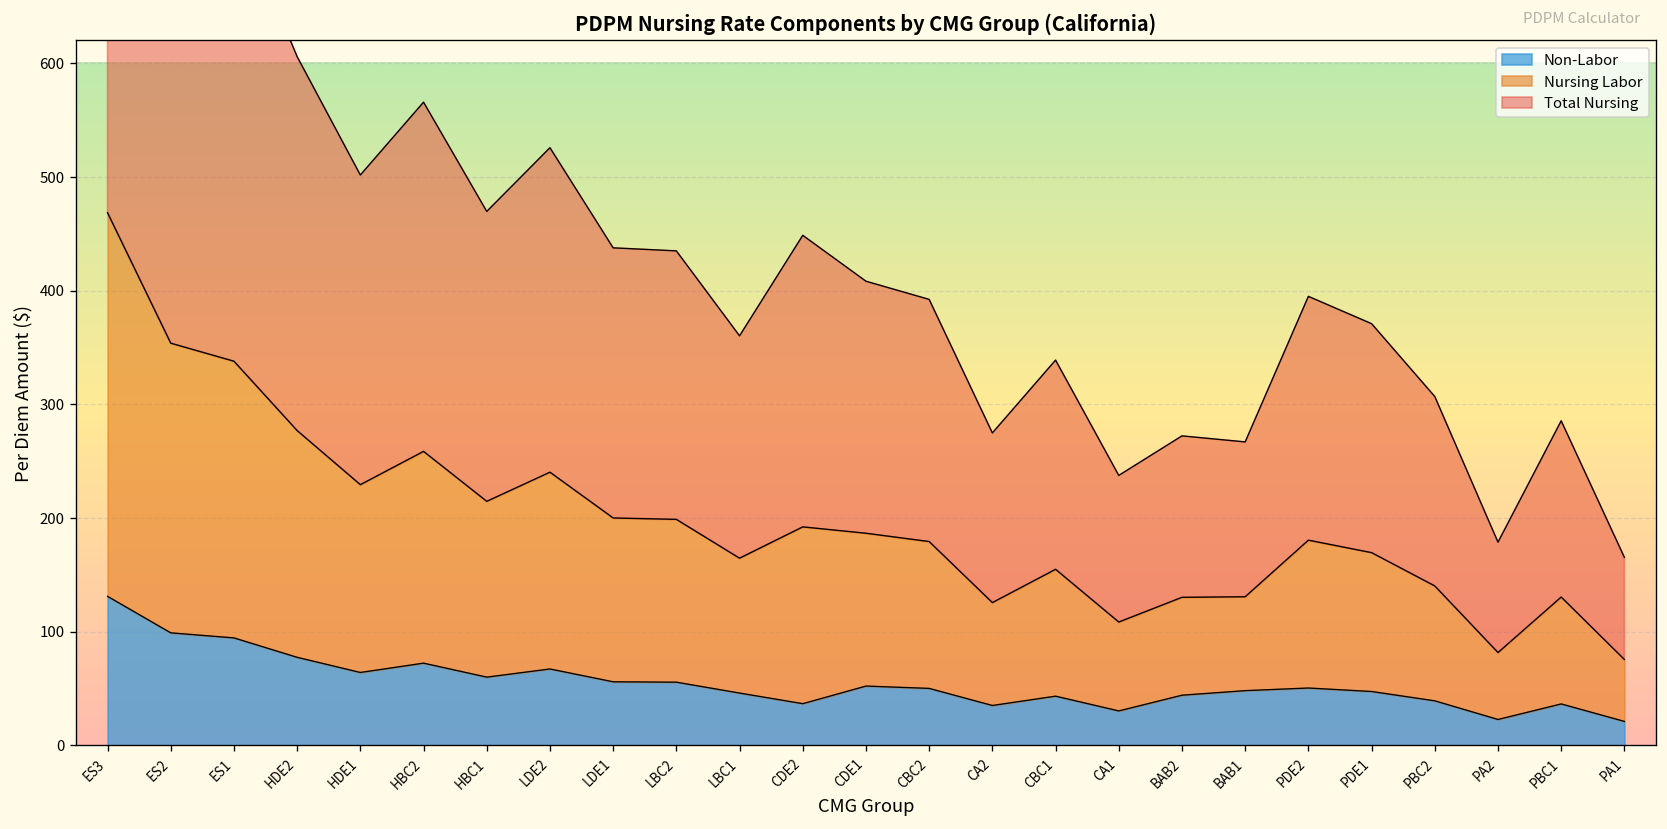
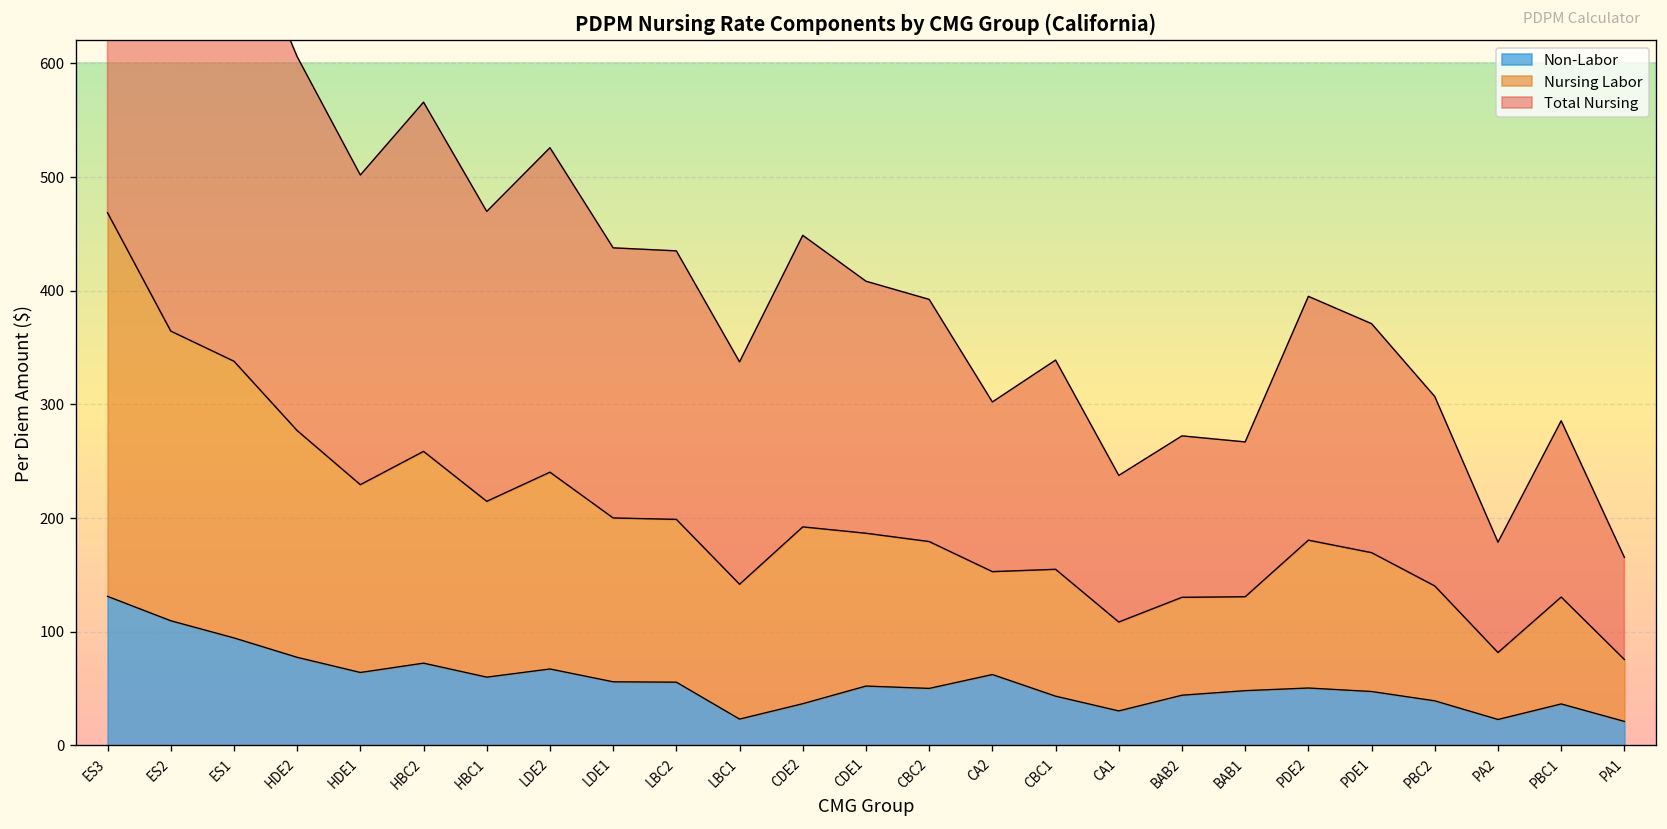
Non-Labor, ES2: 100 -> 110
Non-Labor, LBC1: 50 -> 20
Non-Labor, CA2: 40 -> 60
